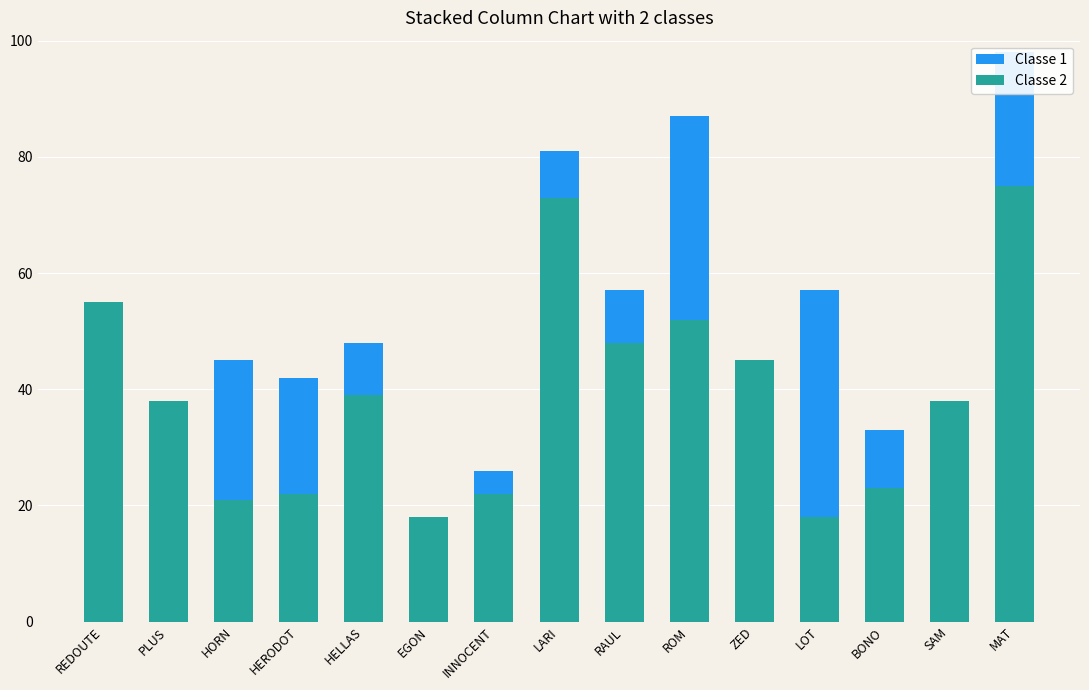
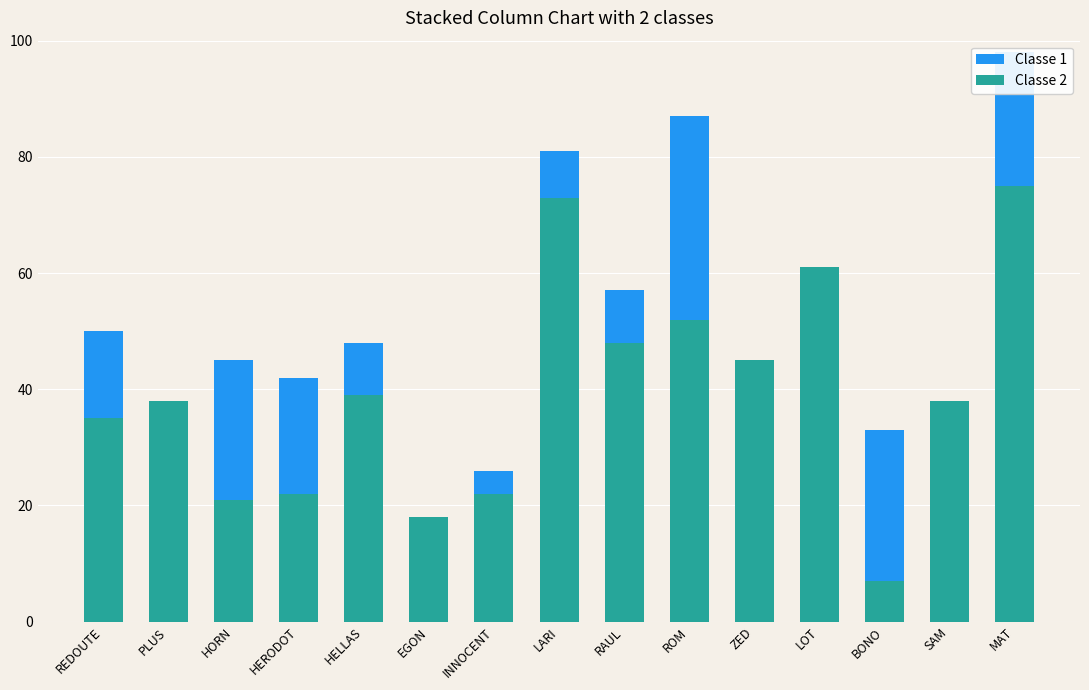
Classe 2, REDOUTE: 55 -> 35
Classe 2, LOT: 18 -> 61
Classe 2, BONO: 23 -> 7
